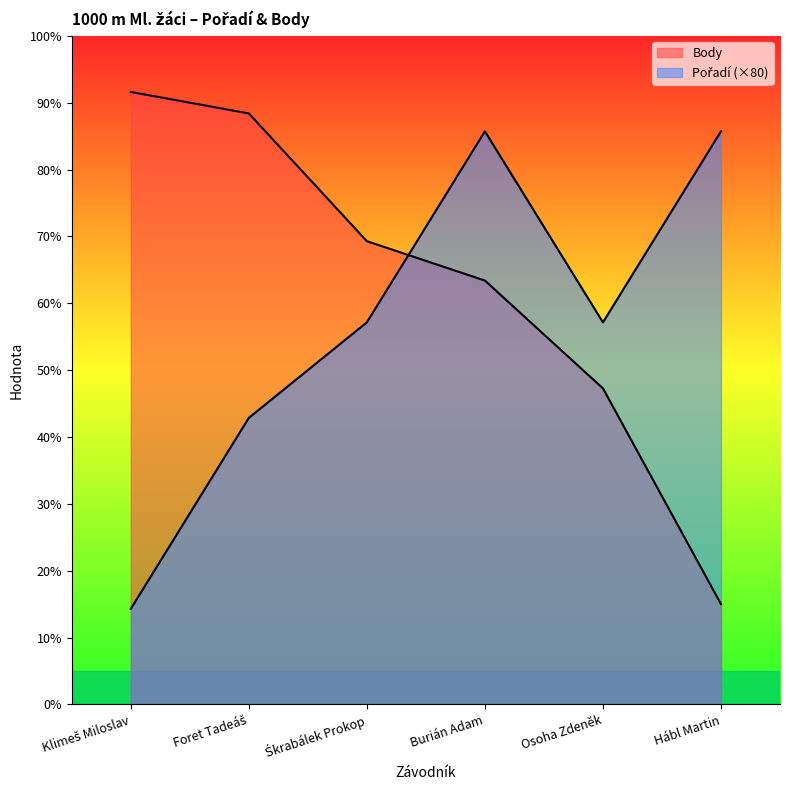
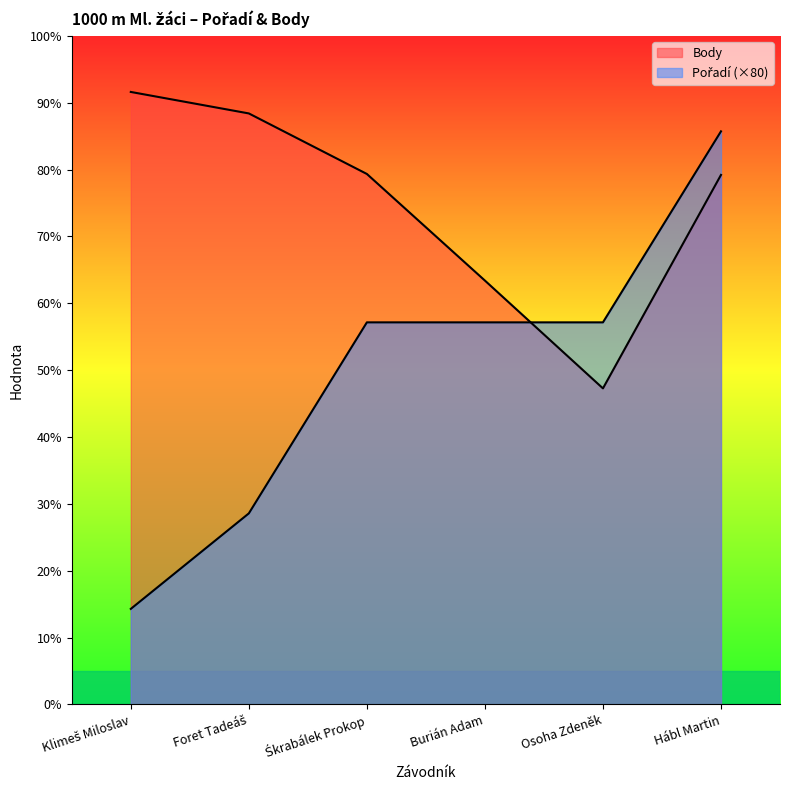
Pořadí (×80), Foret Tadeáš: 43% -> 29%
Body, Śkrabálek Prokop: 69% -> 79%
Pořadí (×80), Burián Adam: 86% -> 57%
Body, Hábl Martin: 15% -> 79%
